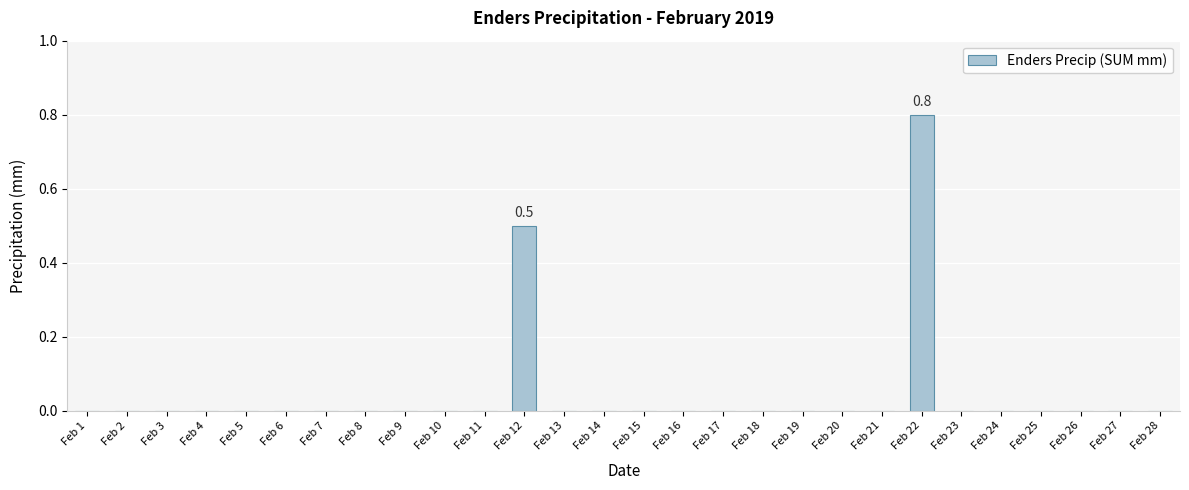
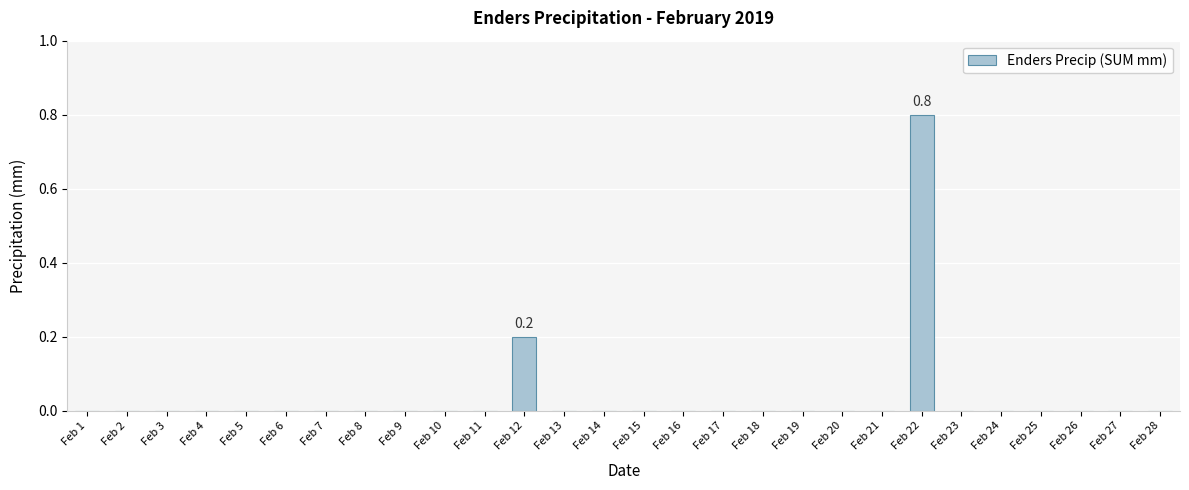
Feb 12: 0.5 -> 0.2
